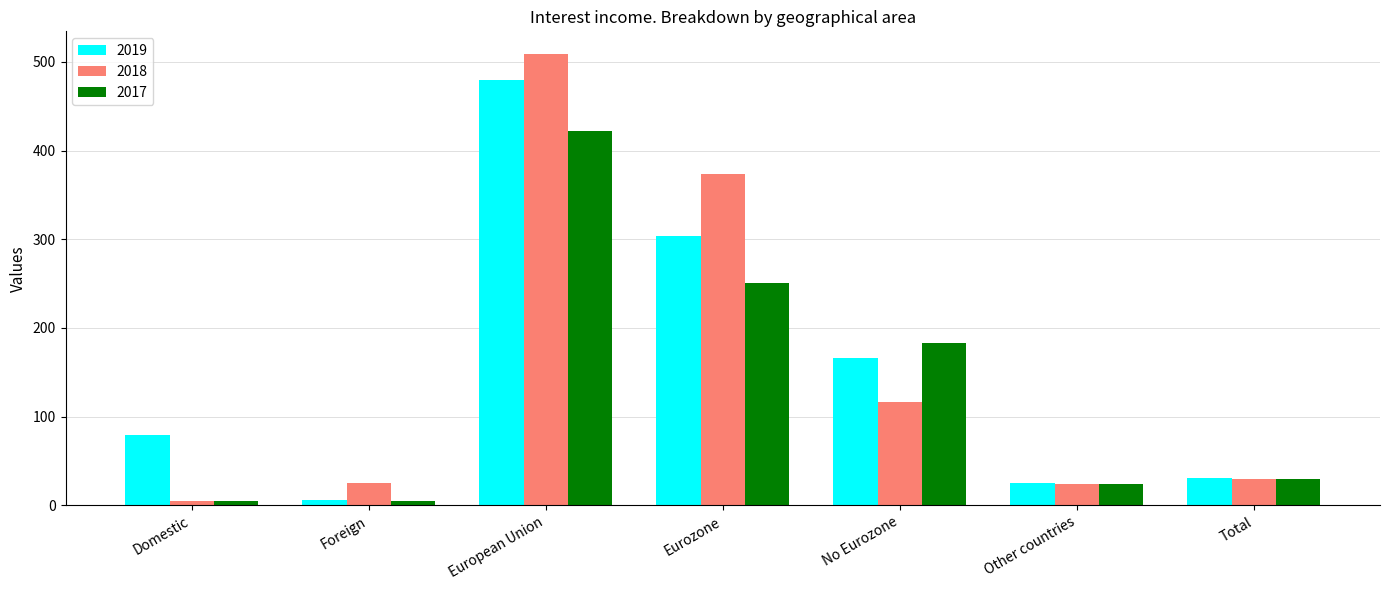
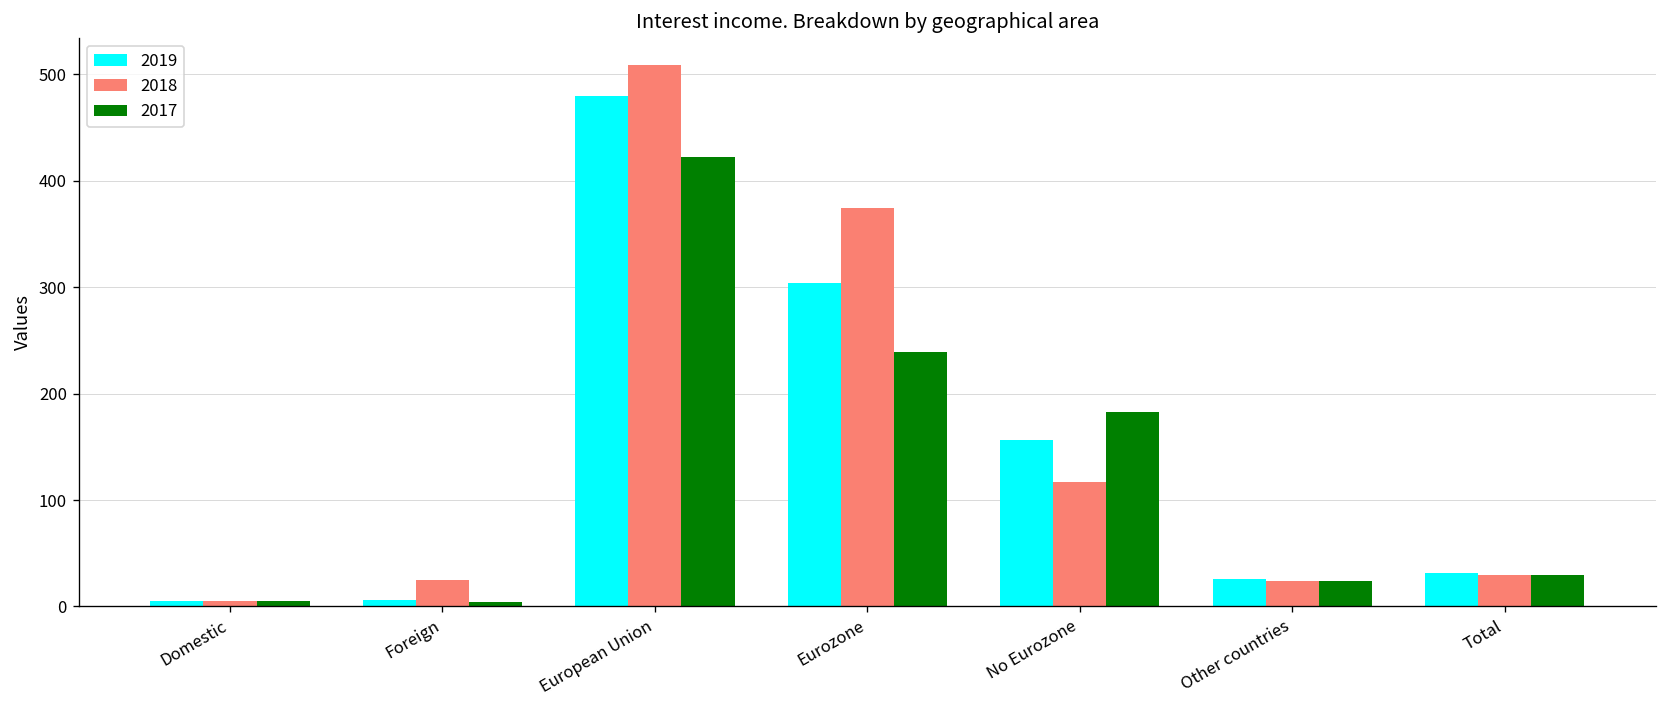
2019, Domestic: 80 -> 0
2017, Eurozone: 250 -> 240
2019, No Eurozone: 170 -> 160
